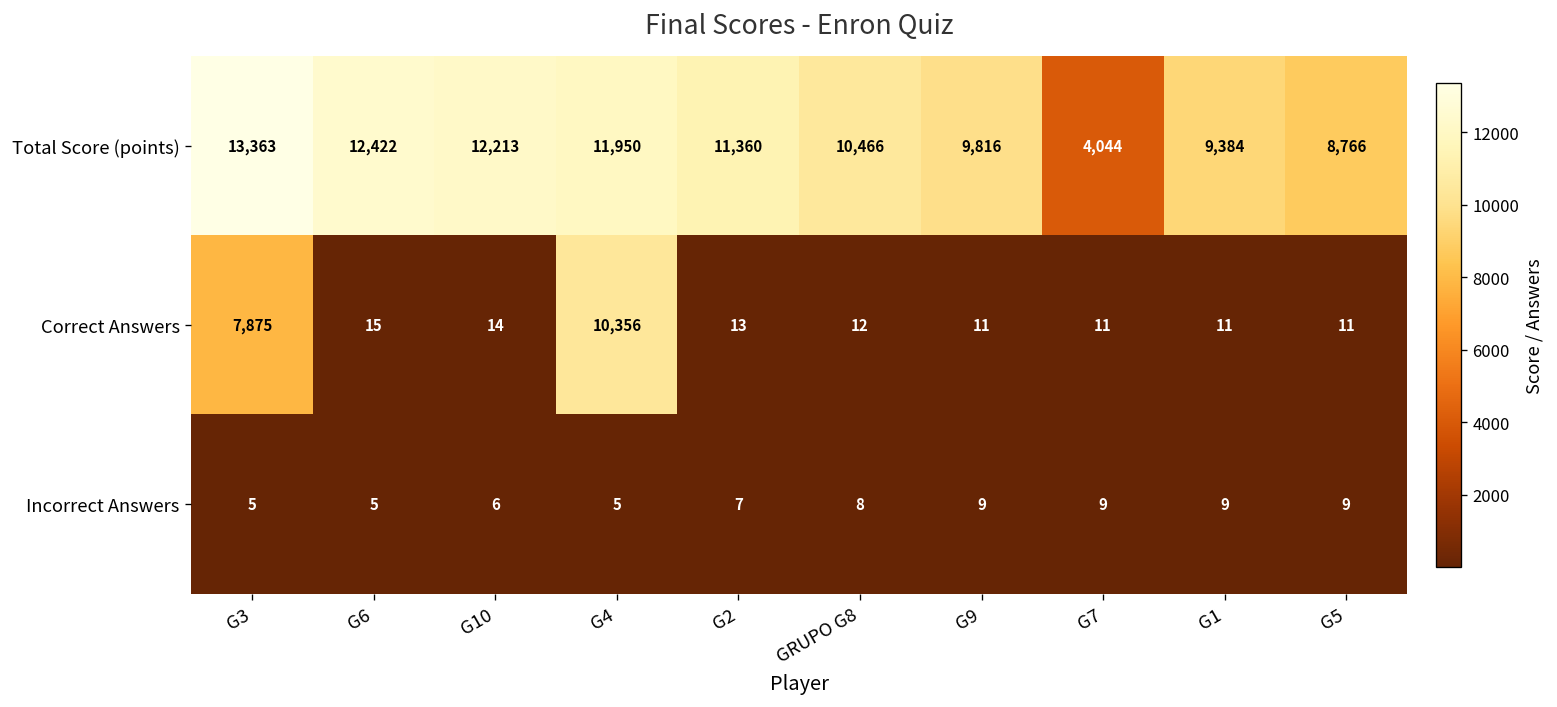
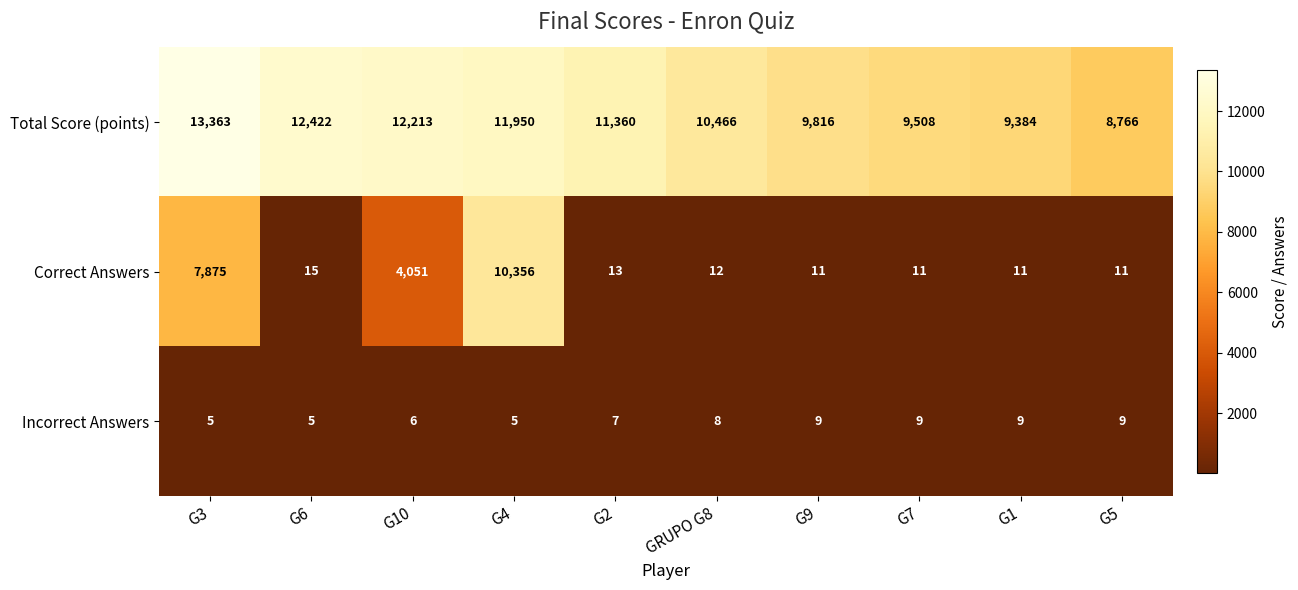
Total Score (points), G7: 4,044 -> 9,508
Correct Answers, G10: 14 -> 4,051
